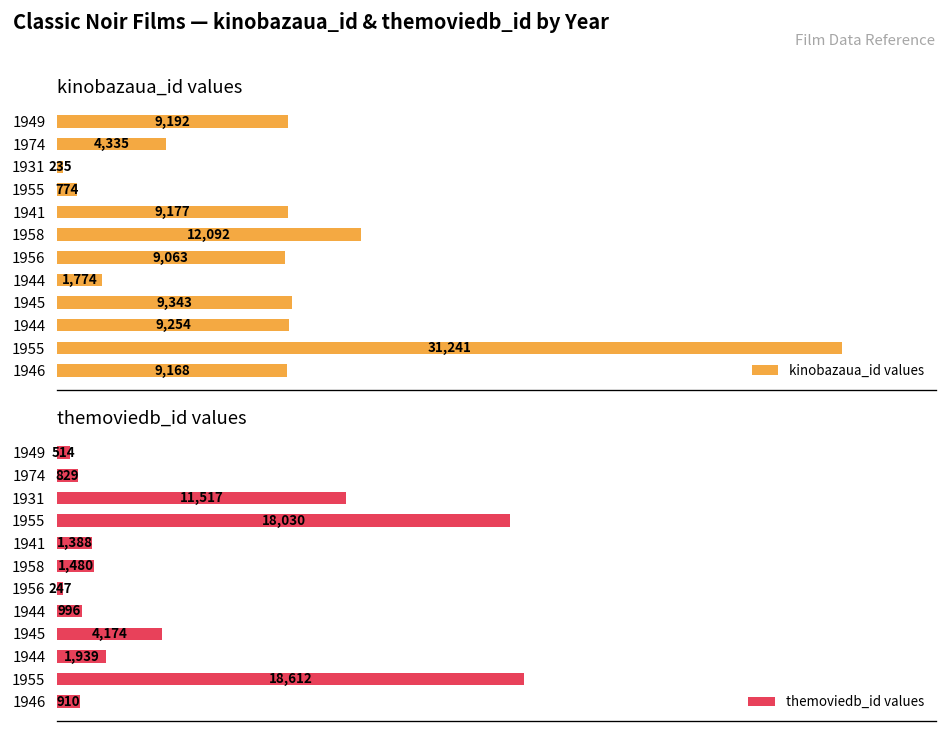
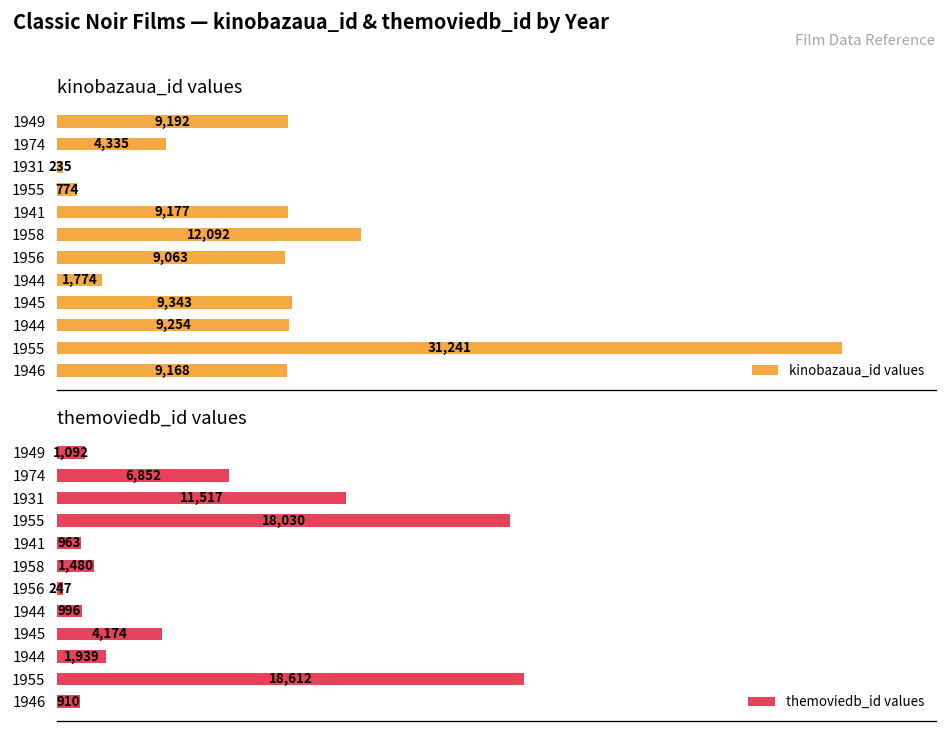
themoviedb_id values, 1949: 514 -> 1,092
themoviedb_id values, 1974: 829 -> 6,852
themoviedb_id values, 1941: 1,388 -> 963
